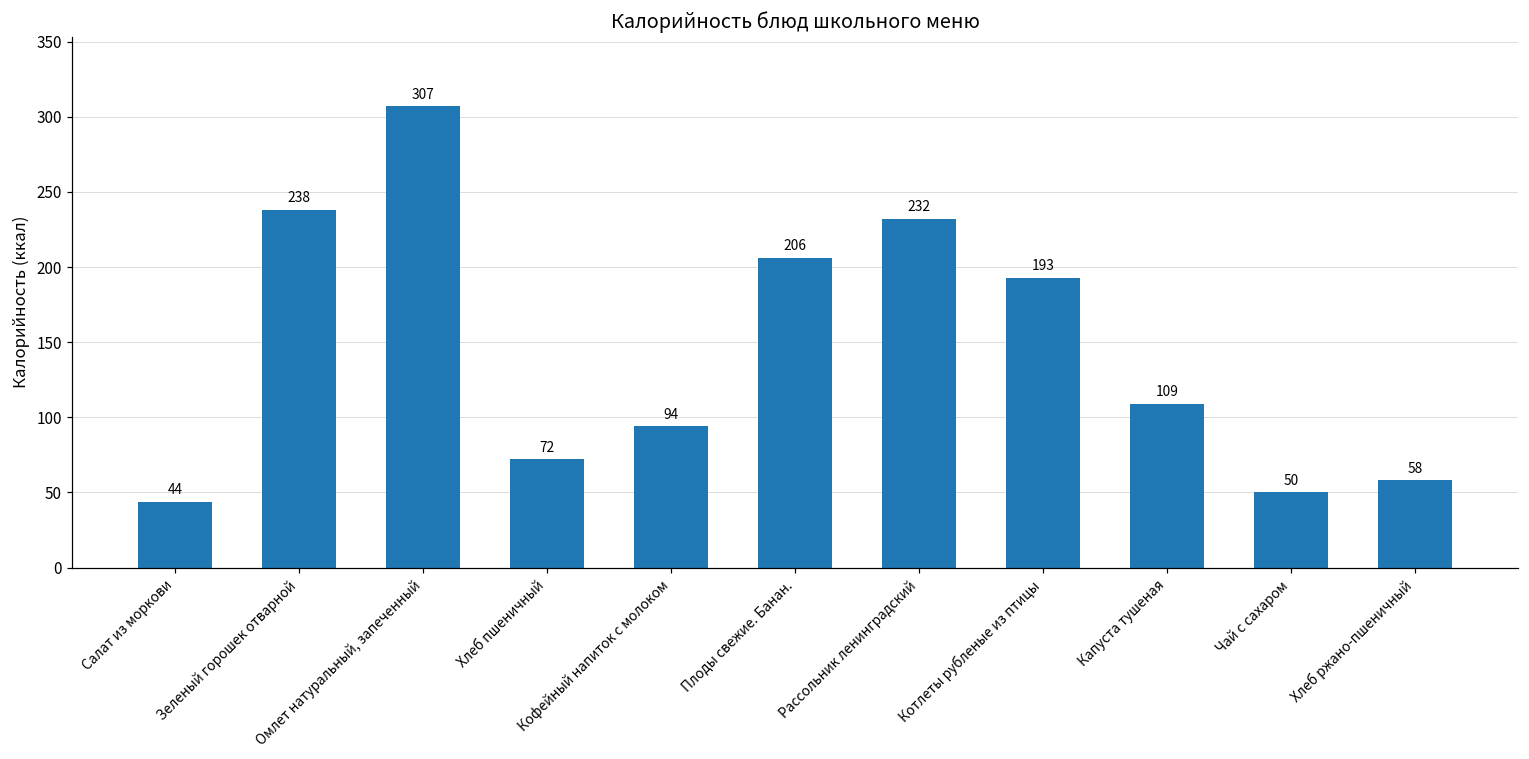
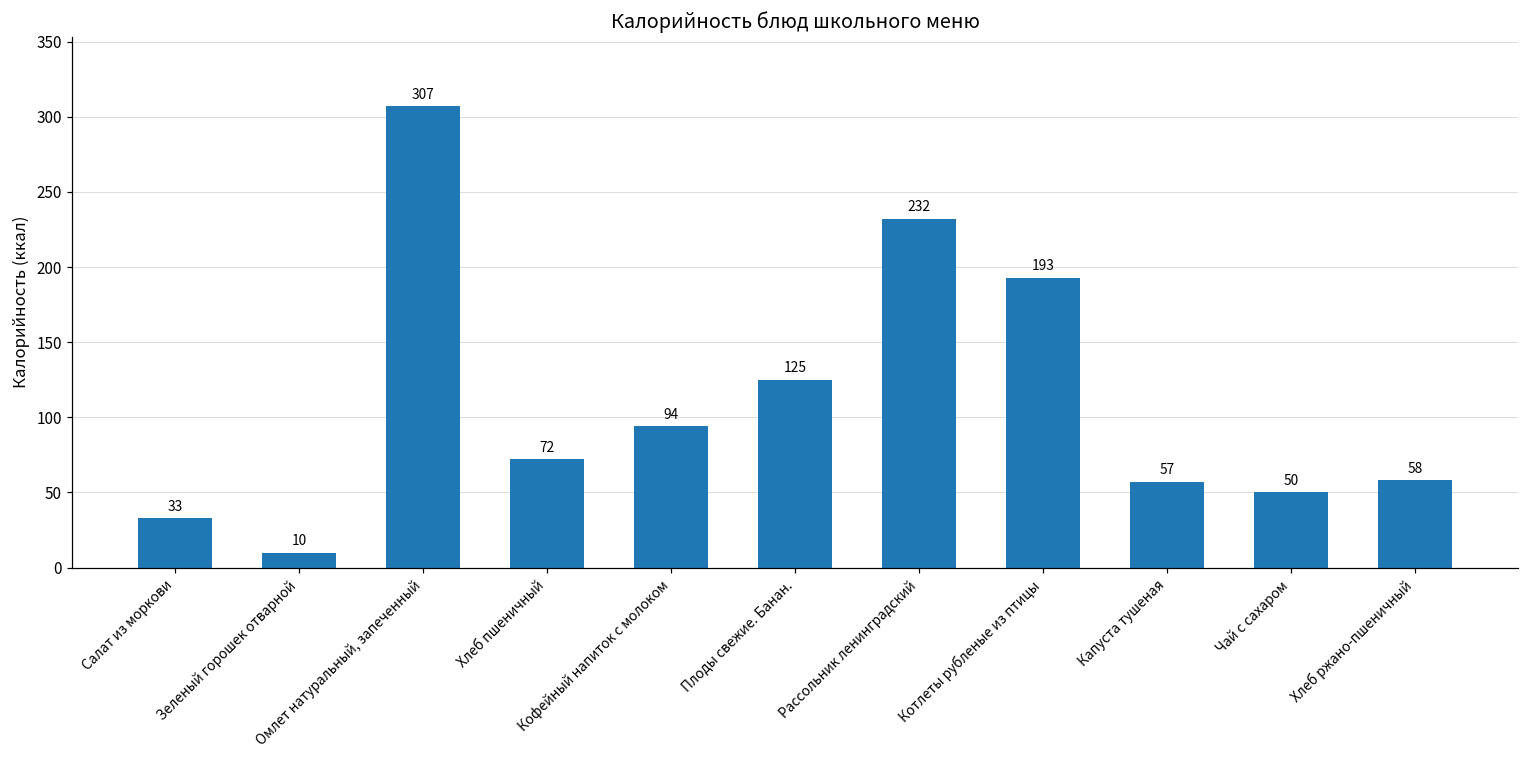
Салат из моркови: 44 -> 33
Зеленый горошек отварной: 238 -> 10
Плоды свежие. Банан.: 206 -> 125
Капуста тушеная: 109 -> 57
